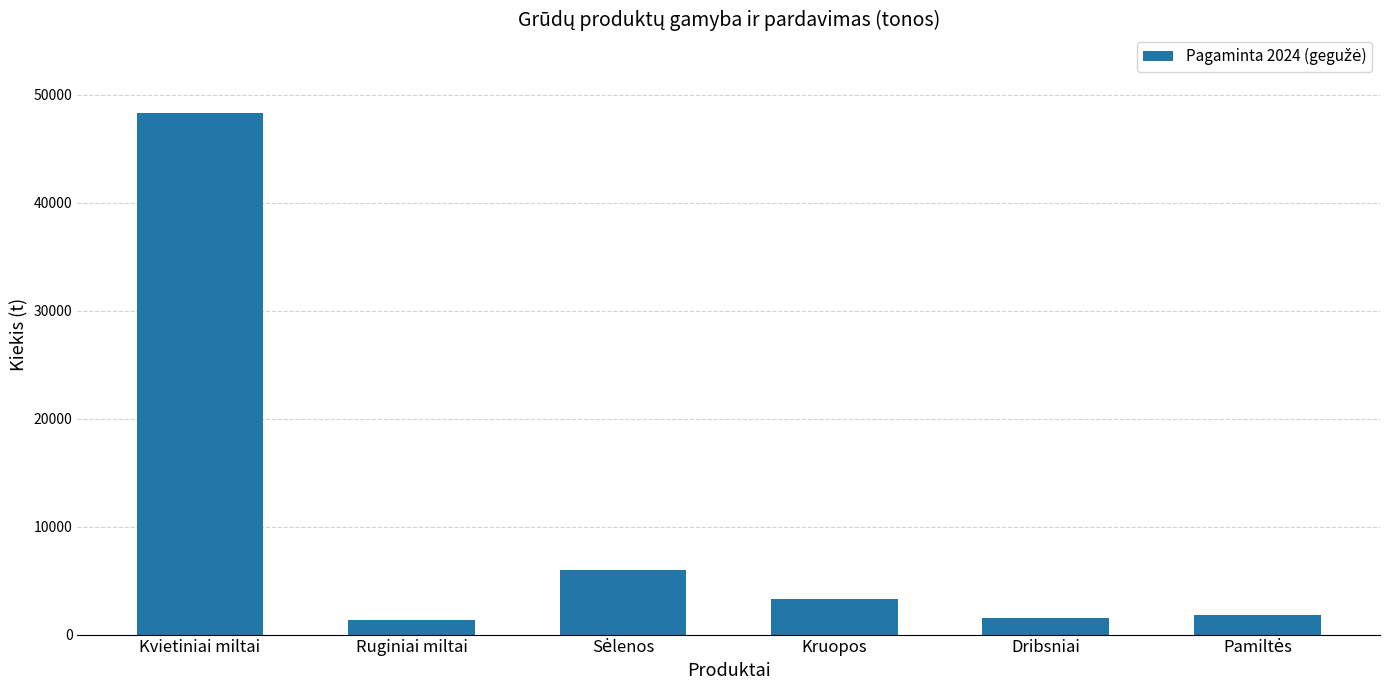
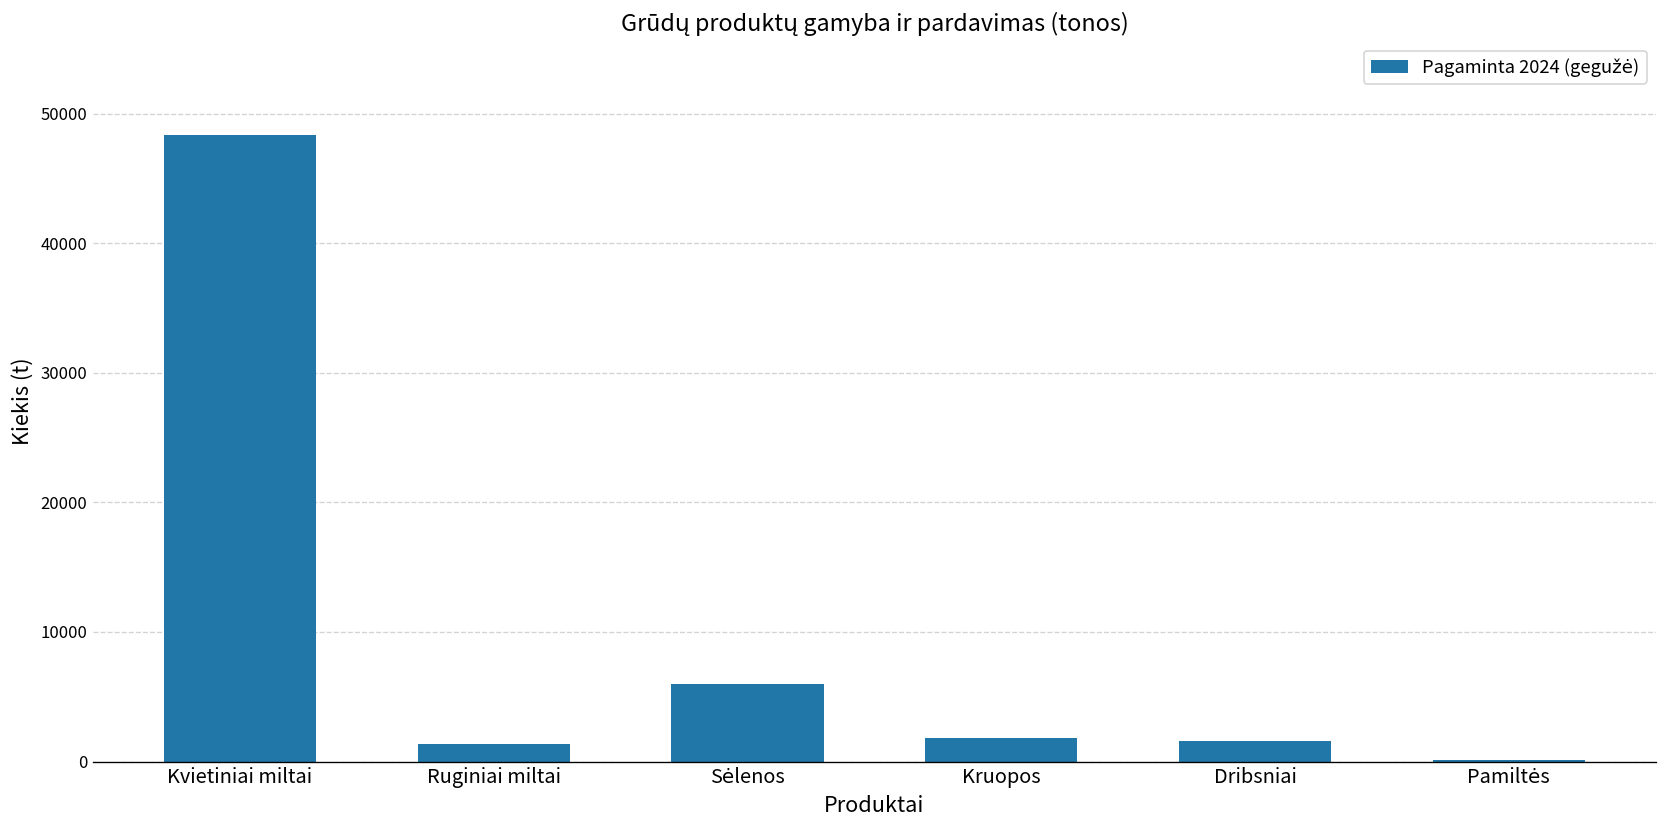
Kruopos: 3300 -> 1800
Pamiltės: 1800 -> 100
